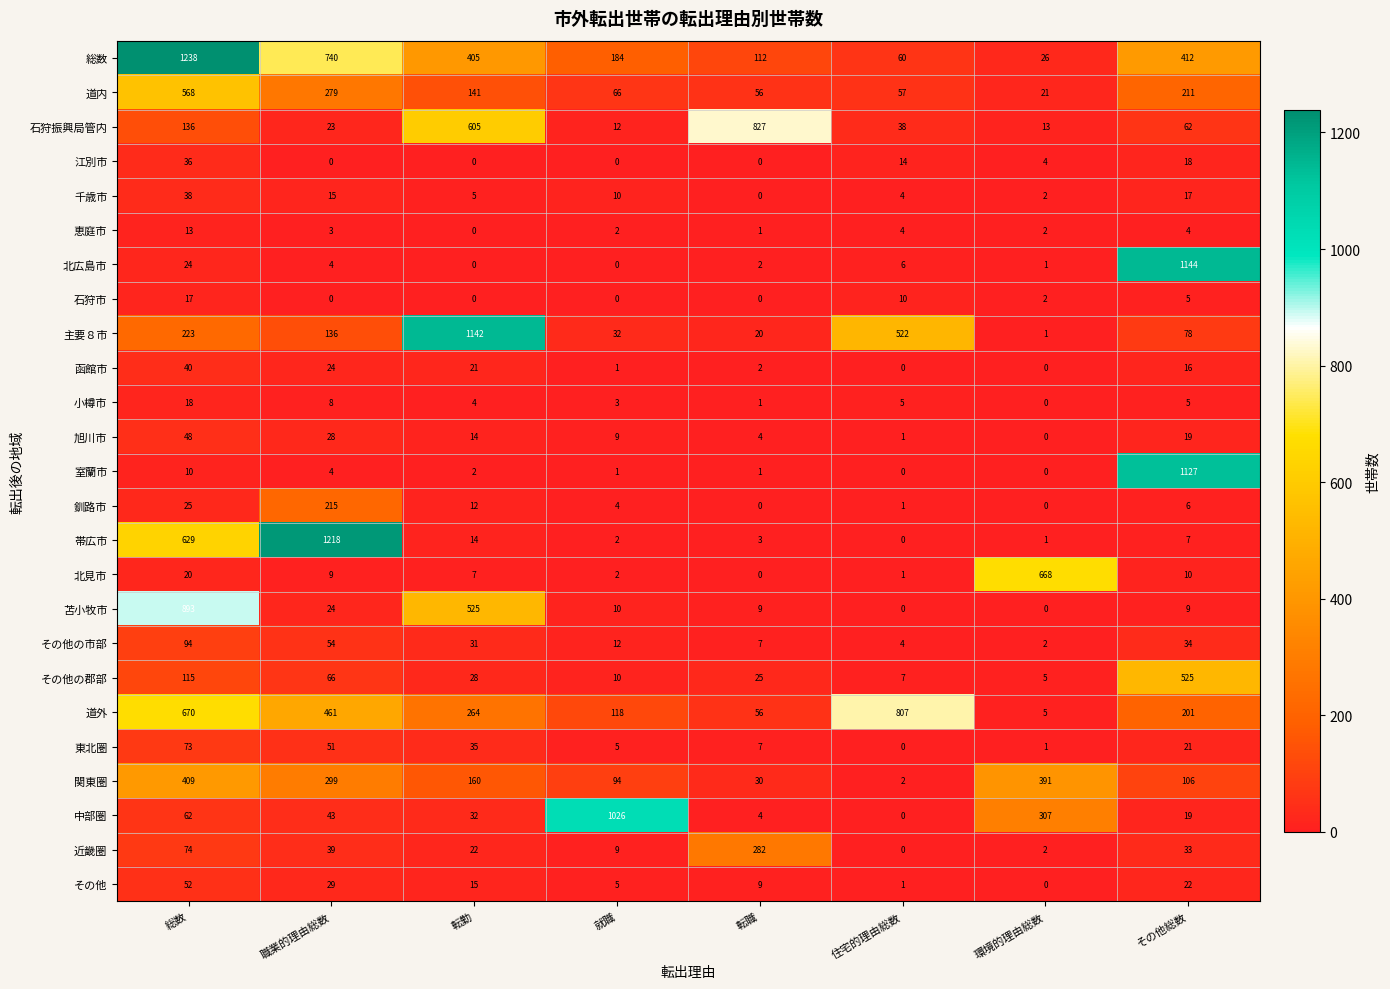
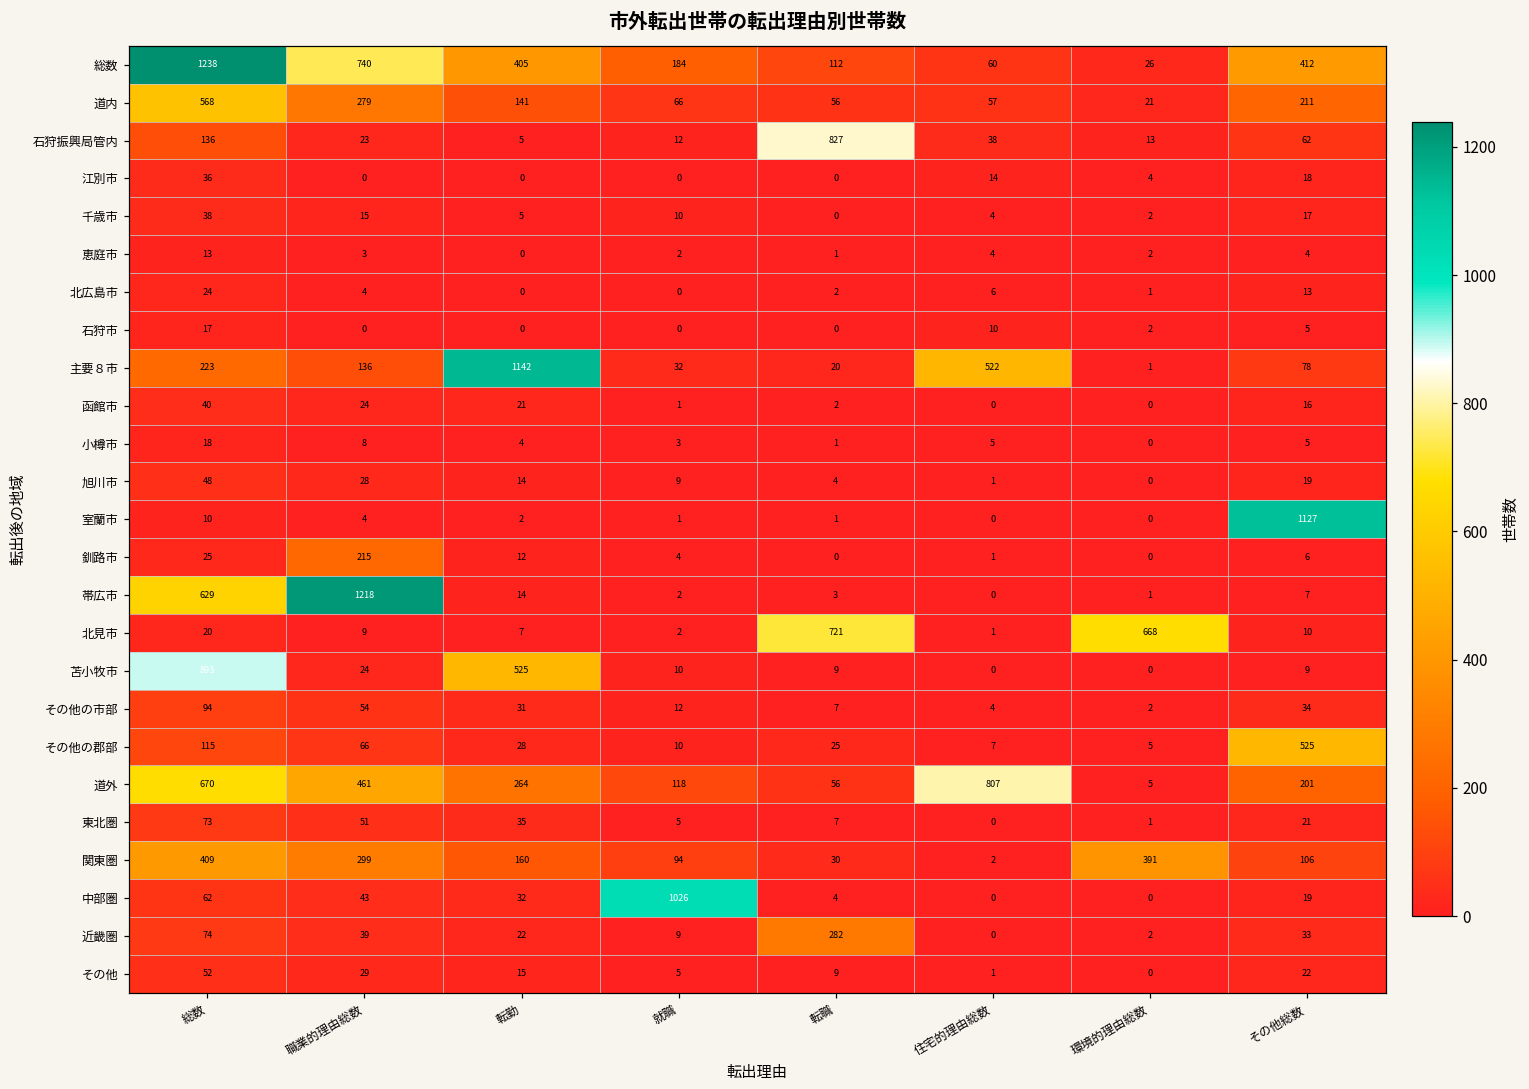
石狩振興局管内, 転勤: 605 -> 5
北広島市, その他総数: 1144 -> 13
北見市, 転職: 0 -> 721
中部圏, 環境的理由総数: 307 -> 0
